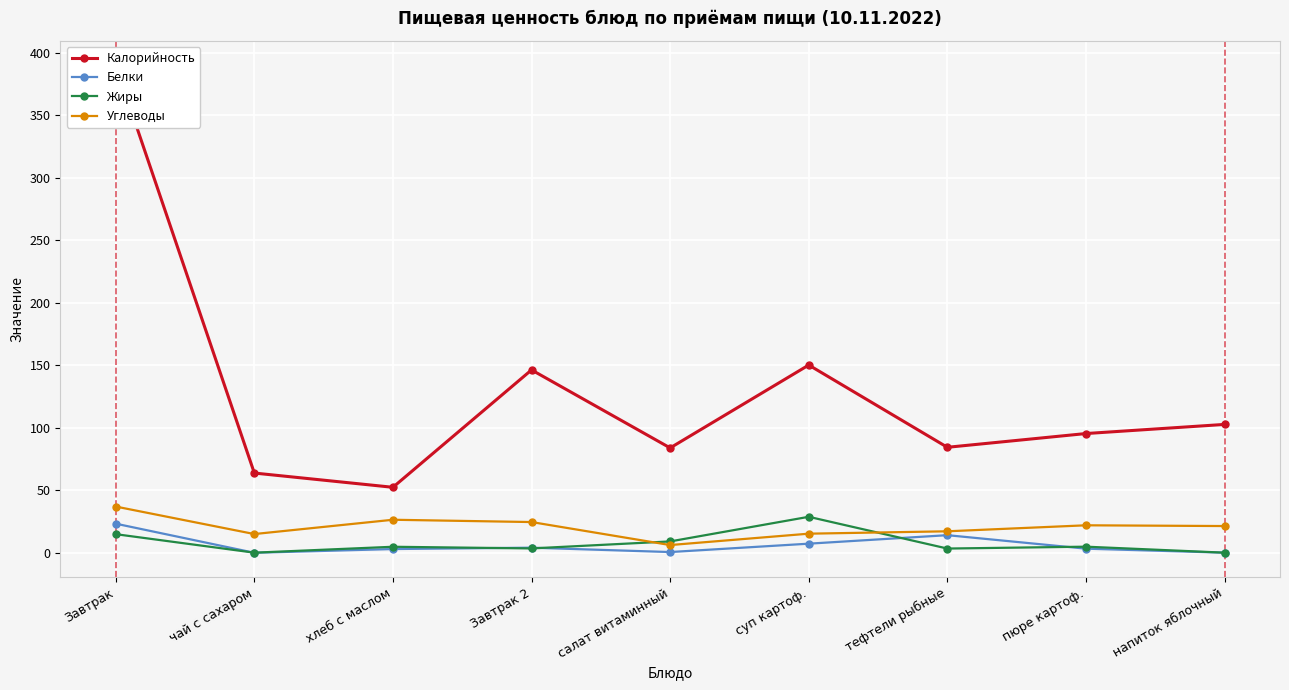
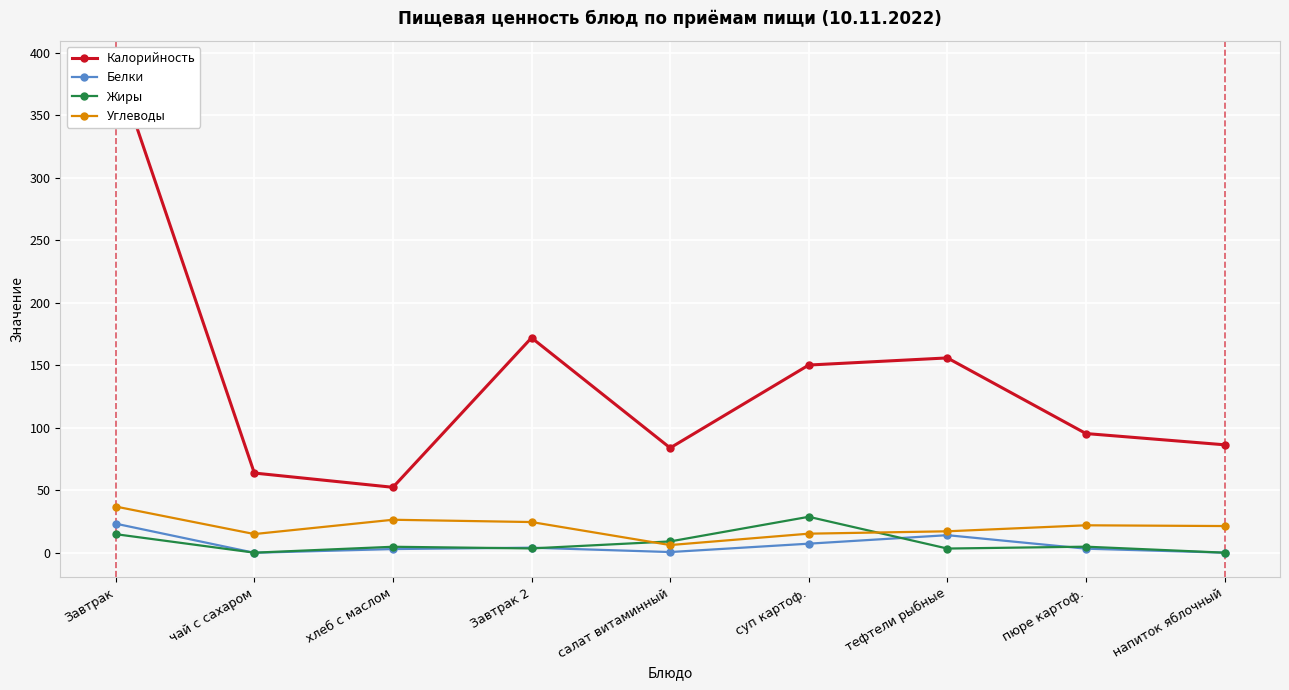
Калорийность, Завтрак 2: 146 -> 172
Калорийность, тефтели рыбные: 84 -> 156
Калорийность, напиток яблочный: 103 -> 86
